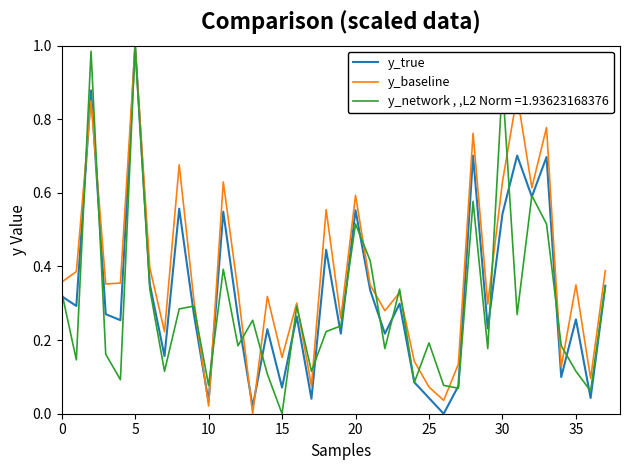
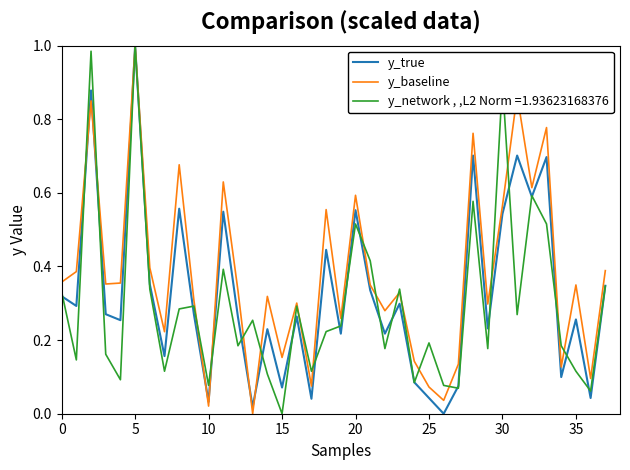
y_baseline, 30: 0.63 -> 0.56
